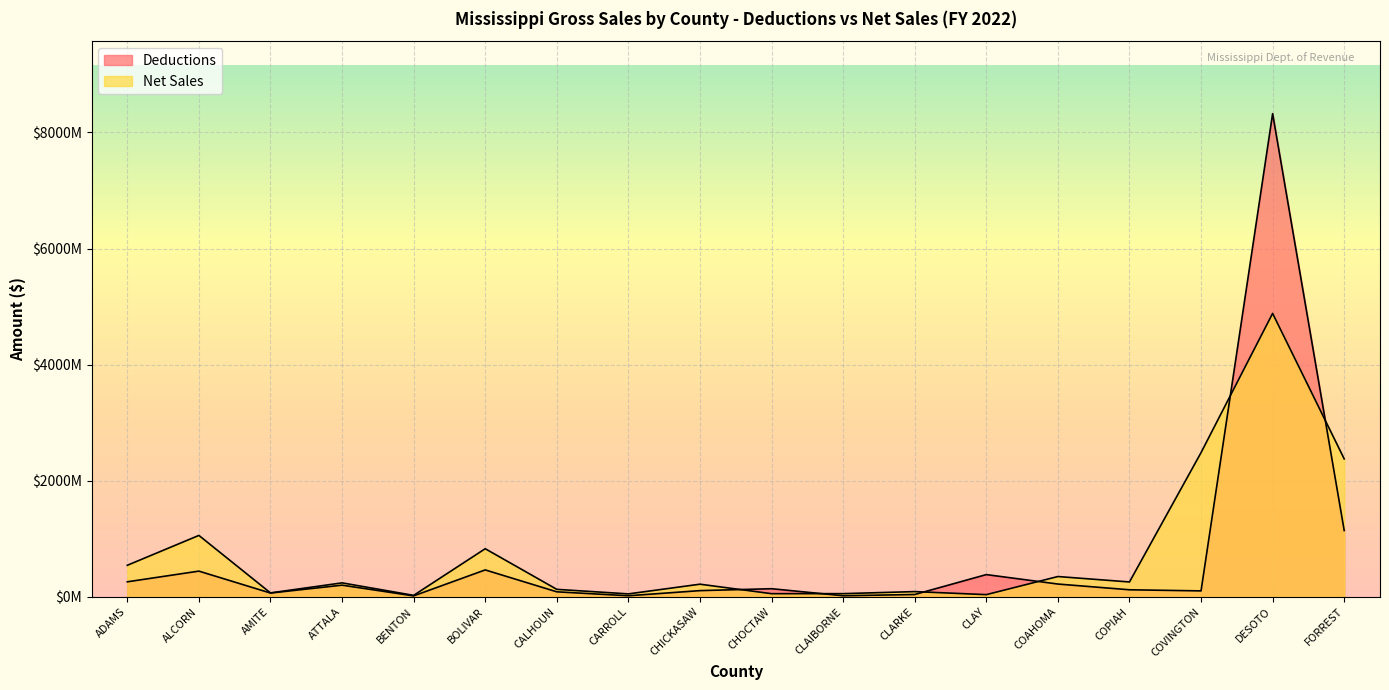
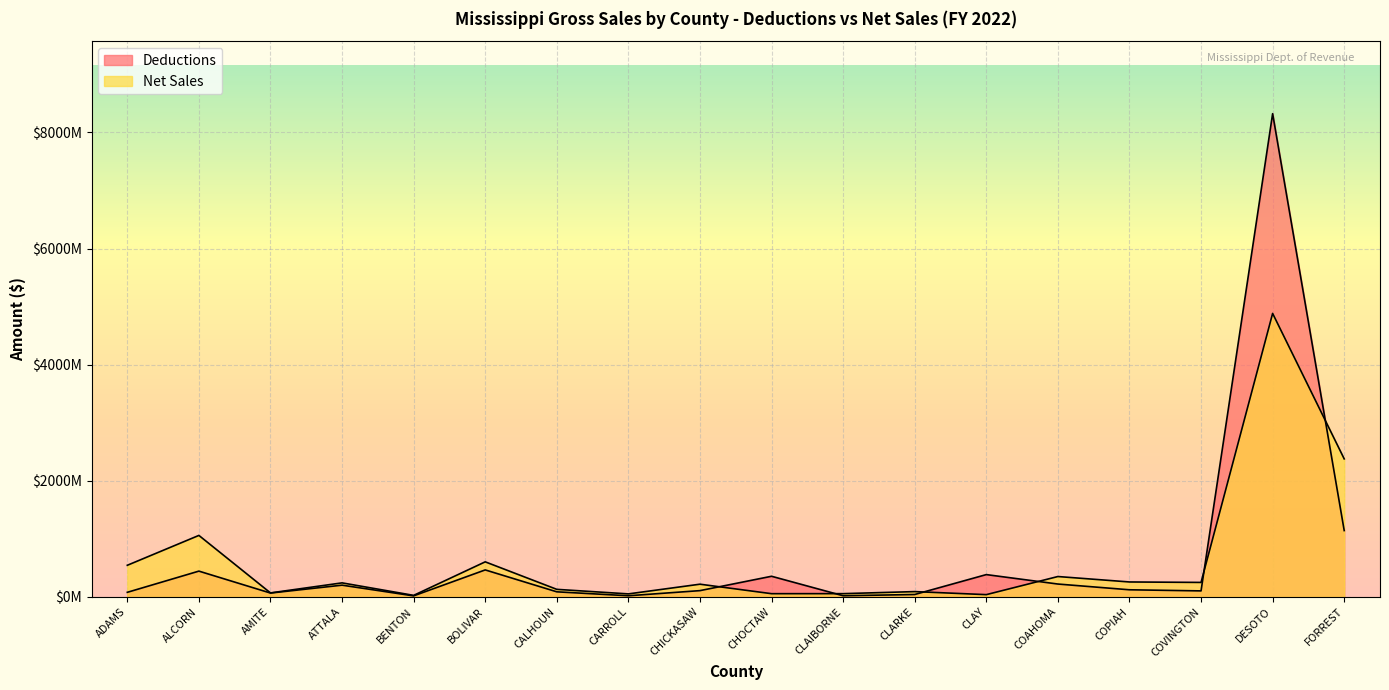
Deductions, ADAMS: $300000000 -> $100000000
Net Sales, BOLIVAR: $800000000 -> $600000000
Deductions, CHOCTAW: $100000000 -> $400000000
Net Sales, COVINGTON: $2500000000 -> $200000000
